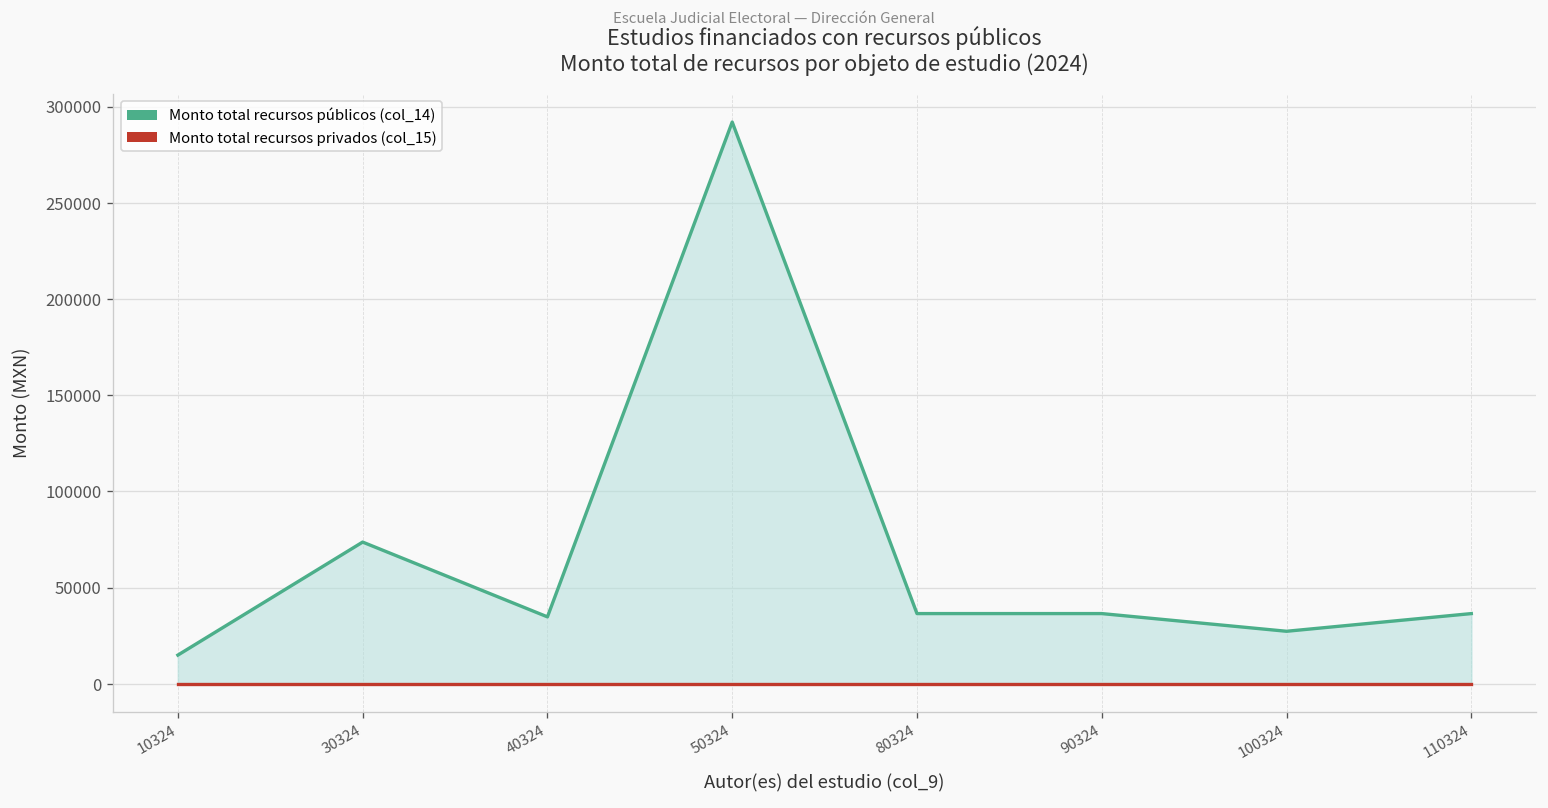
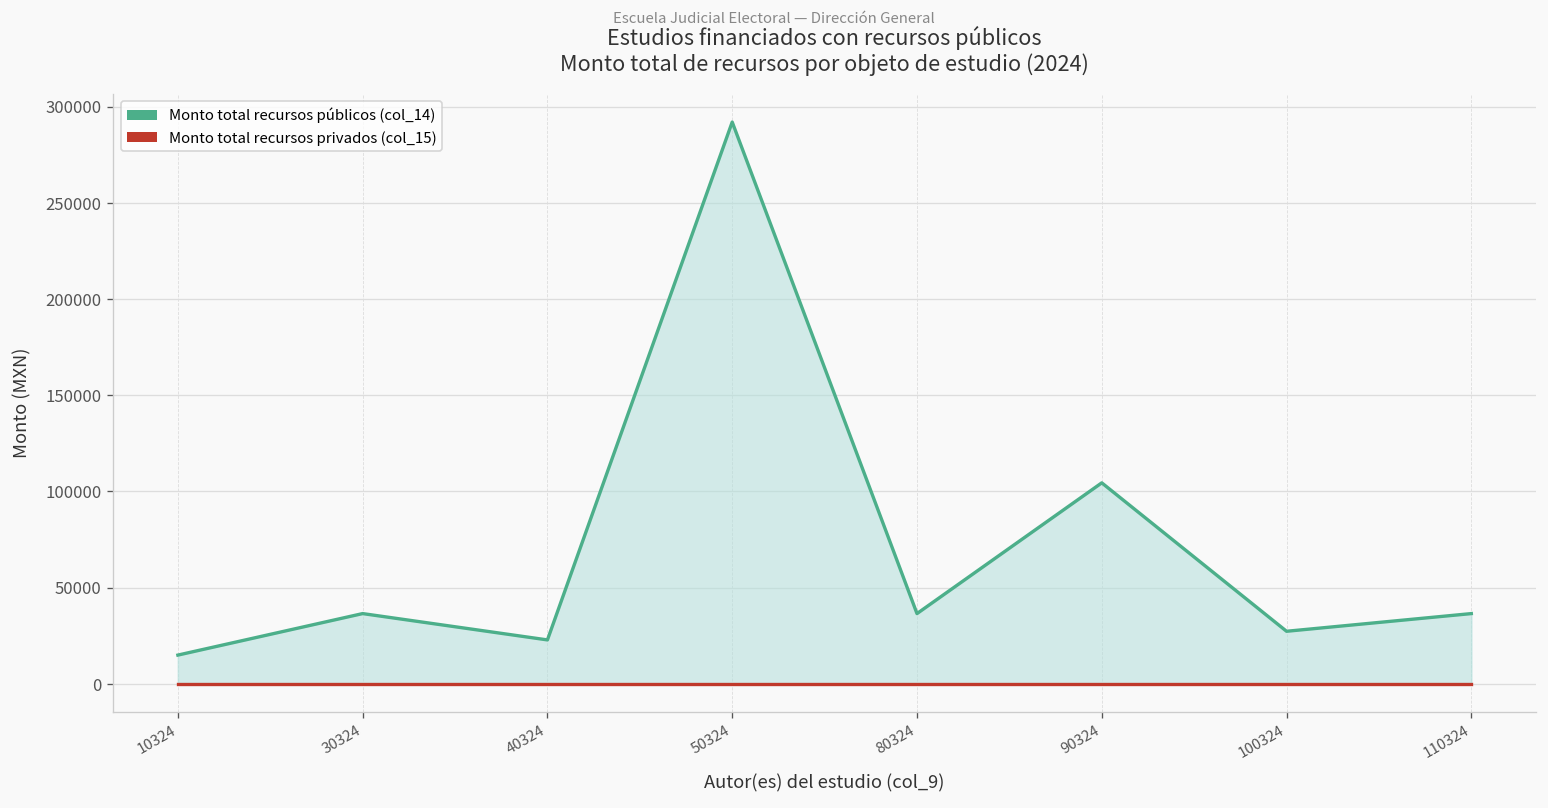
Monto total recursos públicos (col_14), 30324: 74000 -> 37000
Monto total recursos públicos (col_14), 40324: 35000 -> 23000
Monto total recursos públicos (col_14), 90324: 37000 -> 104000
